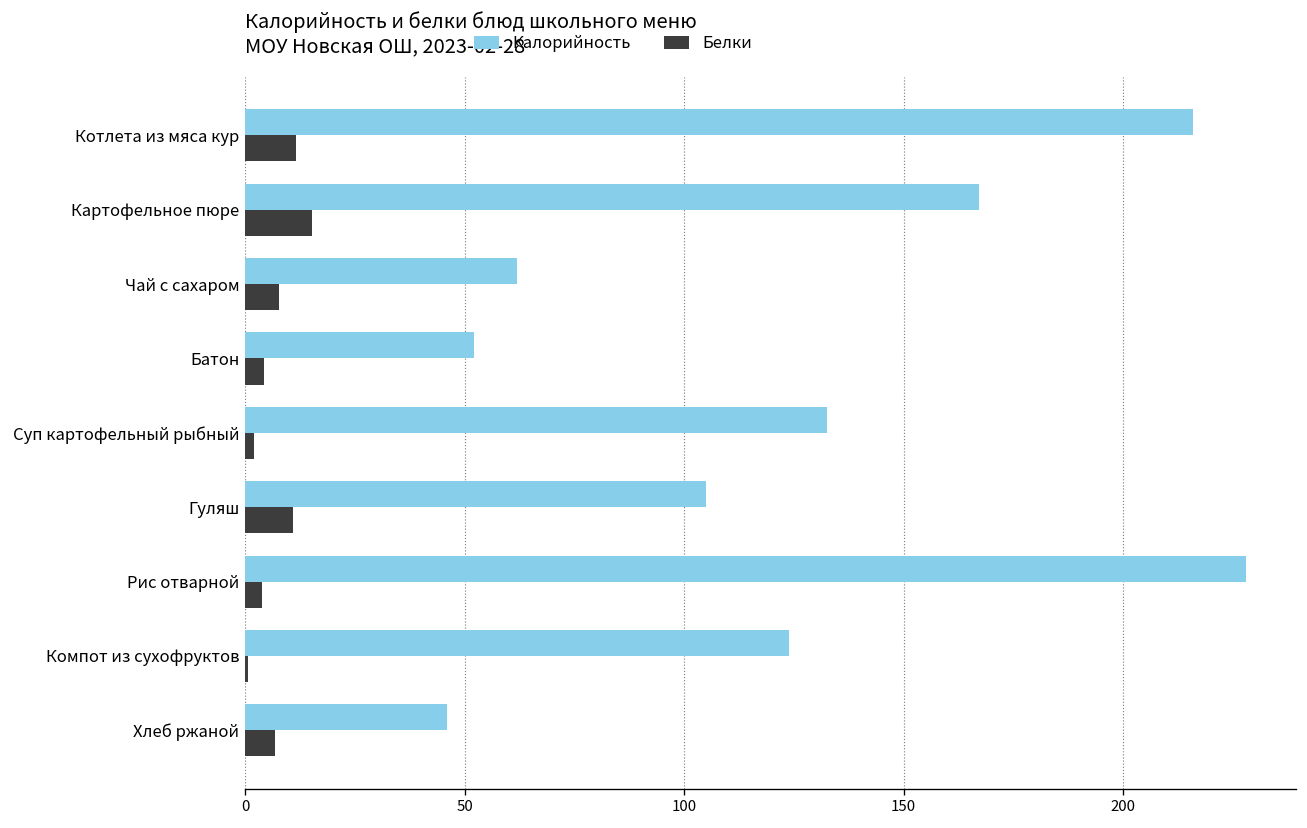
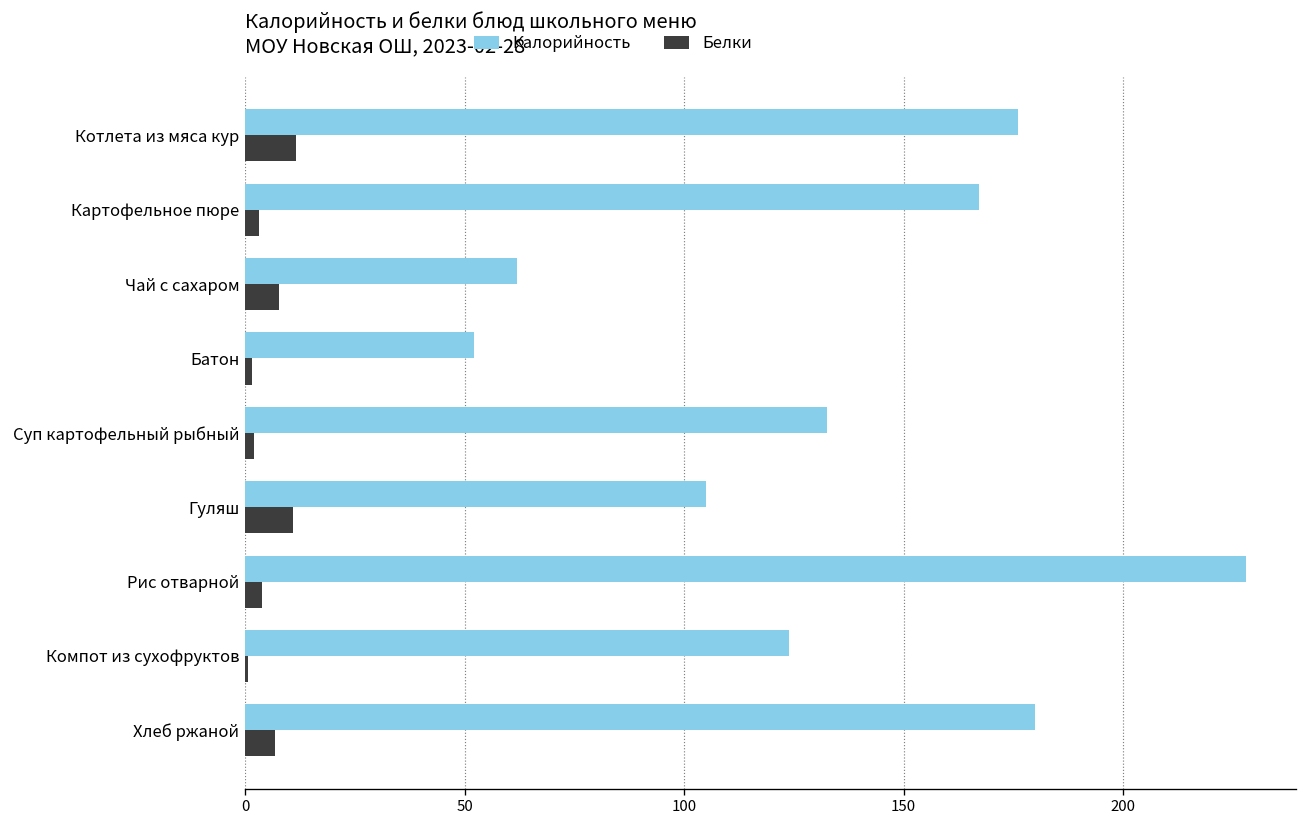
Калорийность, Котлета из мяса кур: 216 -> 176
Белки, Картофельное пюре: 15 -> 3
Белки, Батон: 4 -> 2
Калорийность, Хлеб ржаной: 46 -> 180
